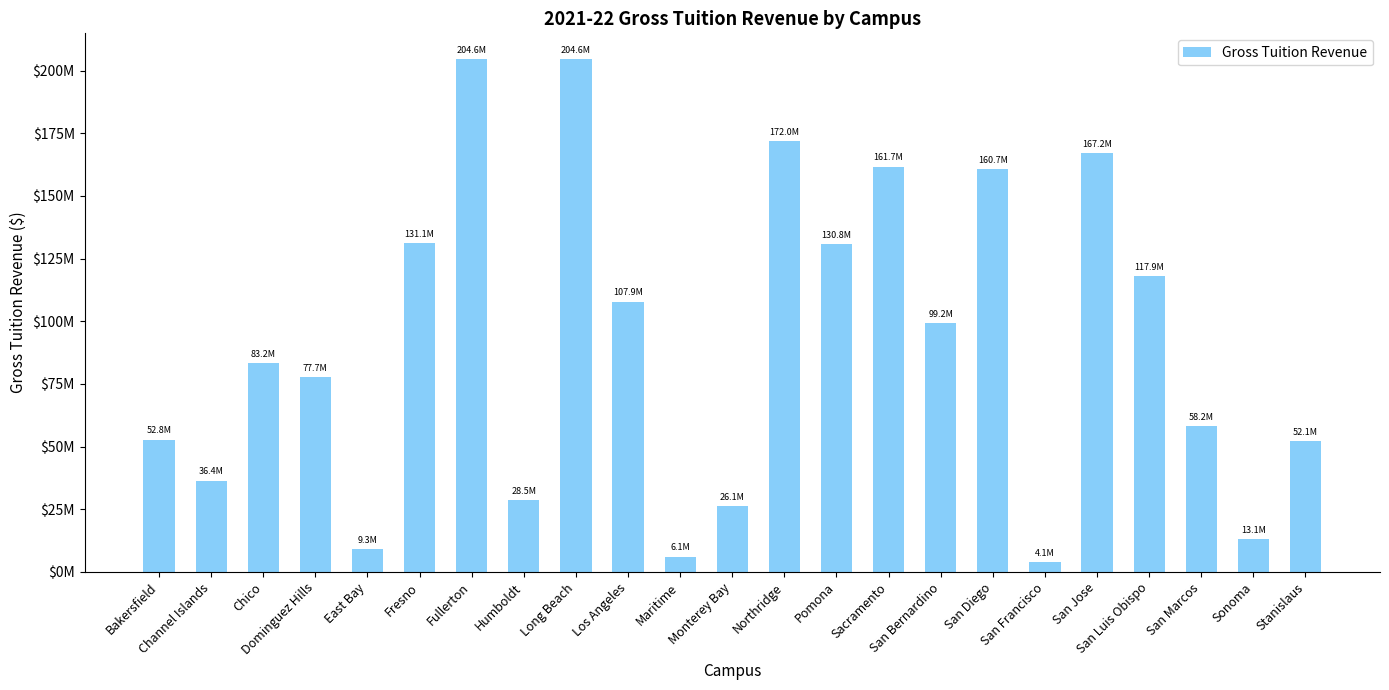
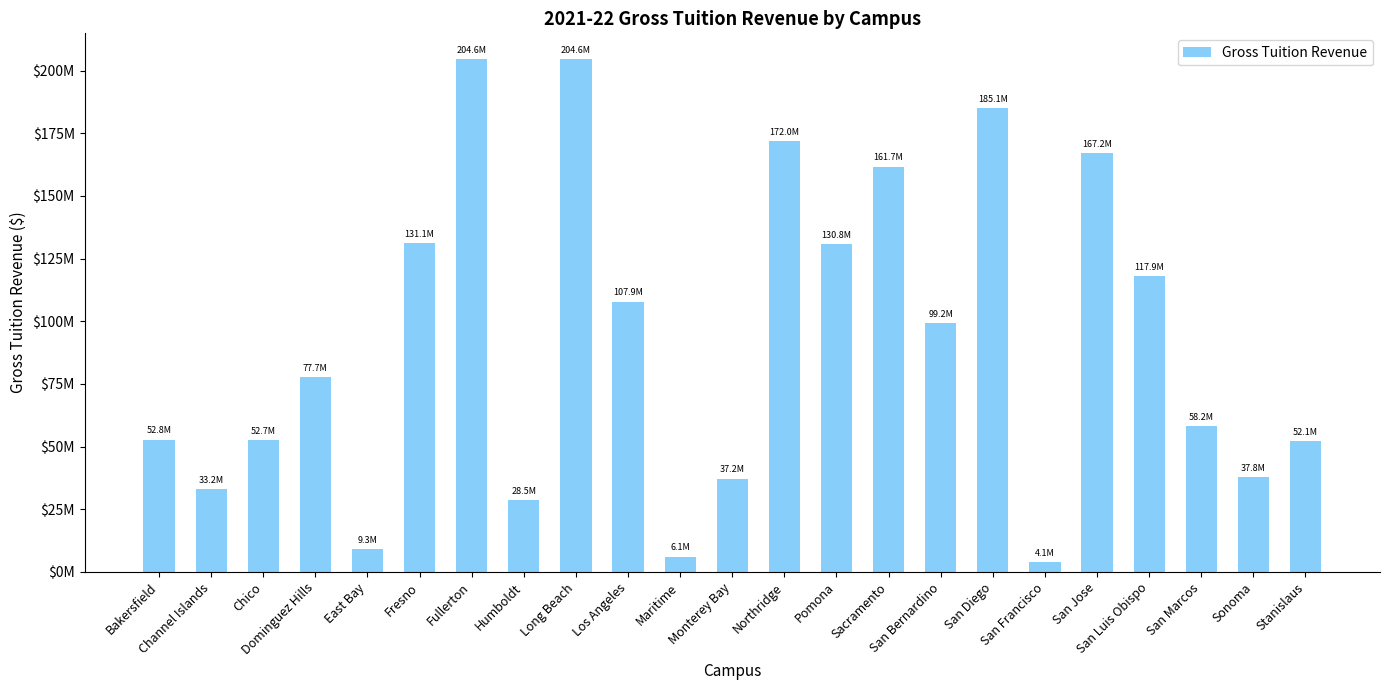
Channel Islands: 36.4M -> 33.2M
Chico: 83.2M -> 52.7M
Monterey Bay: 26.1M -> 37.2M
San Diego: 160.7M -> 185.1M
Sonoma: 13.1M -> 37.8M
